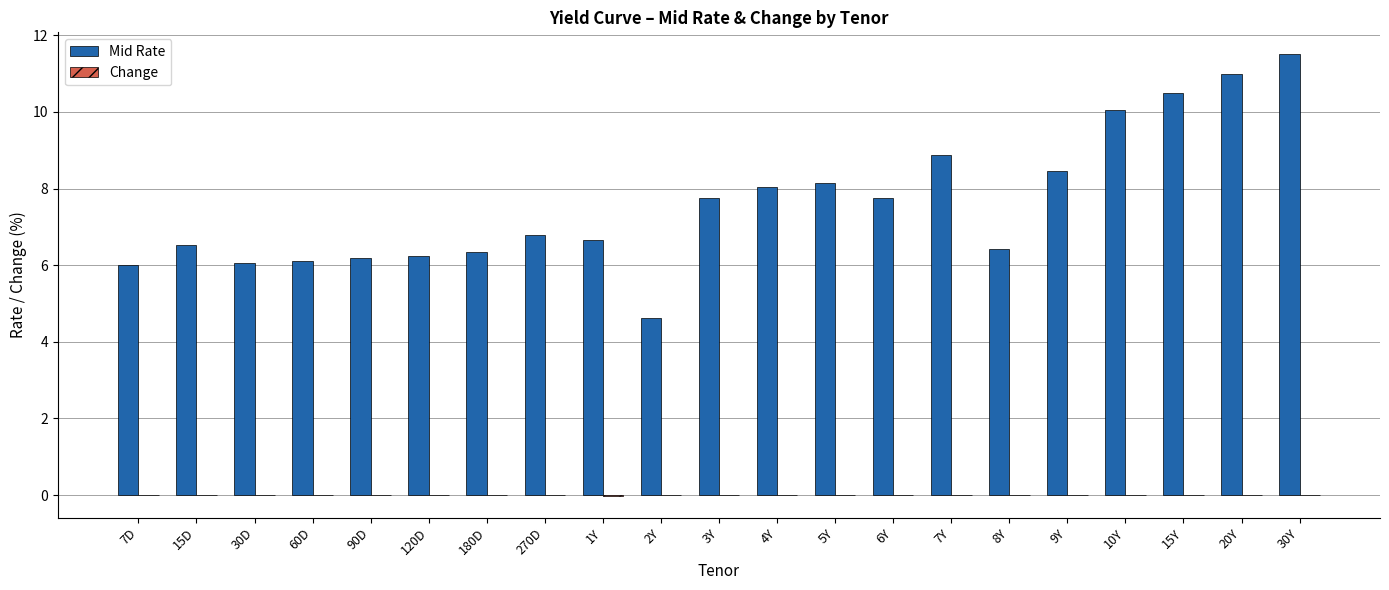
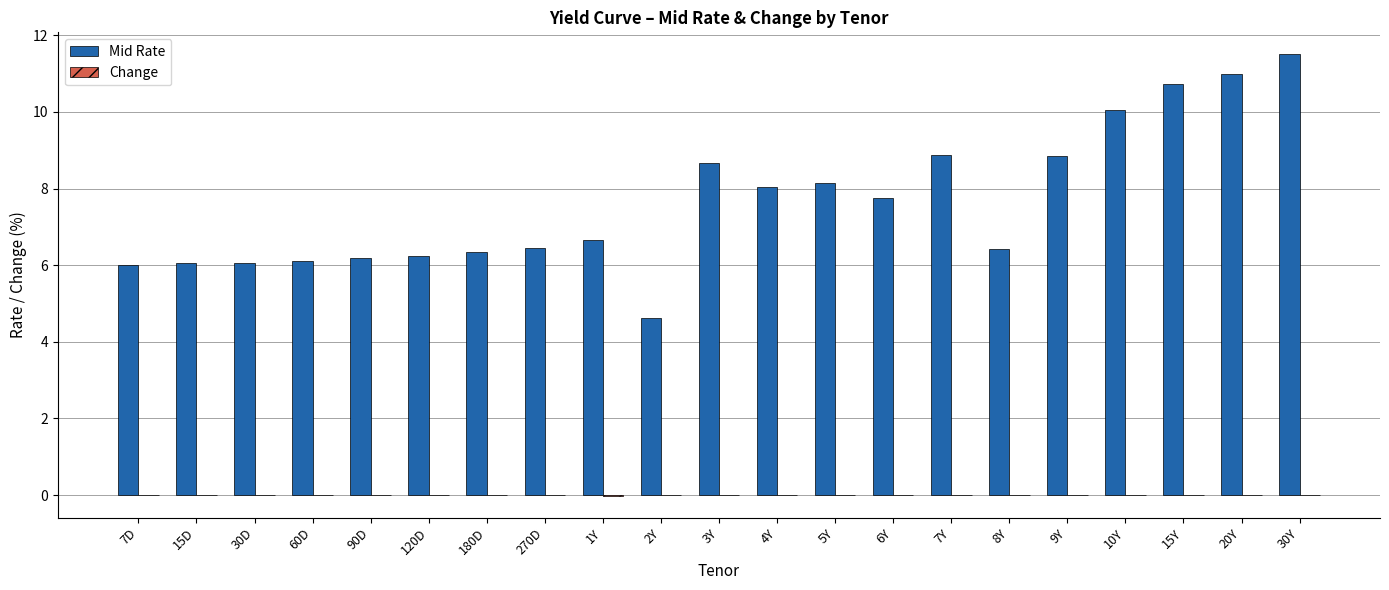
Mid Rate, 15D: 6.5 -> 6.1
Mid Rate, 270D: 6.8 -> 6.5
Mid Rate, 3Y: 7.8 -> 8.7
Mid Rate, 9Y: 8.5 -> 8.9
Mid Rate, 15Y: 10.5 -> 10.7
